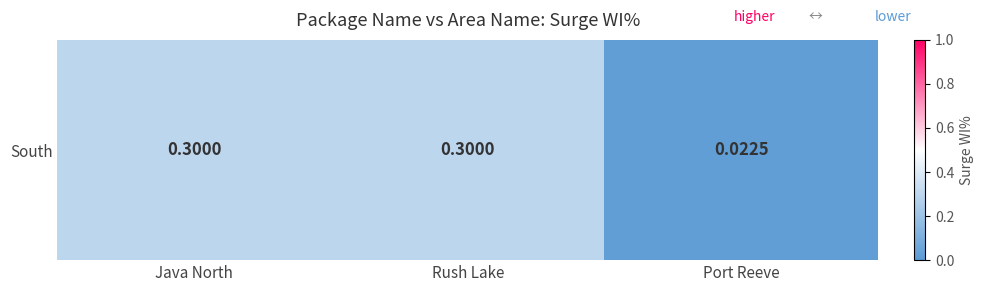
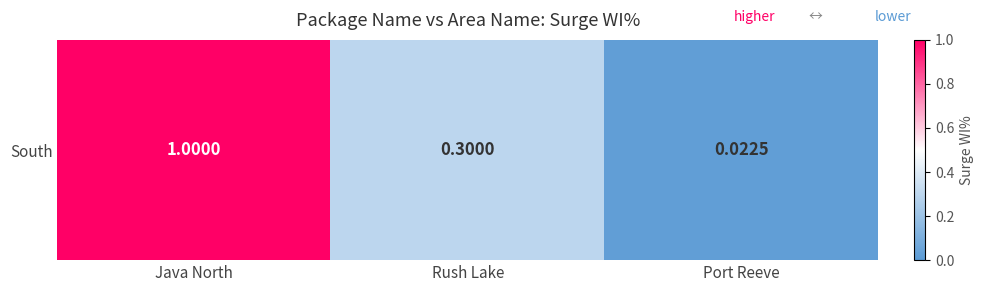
South, Java North: 0.3000 -> 1.0000
